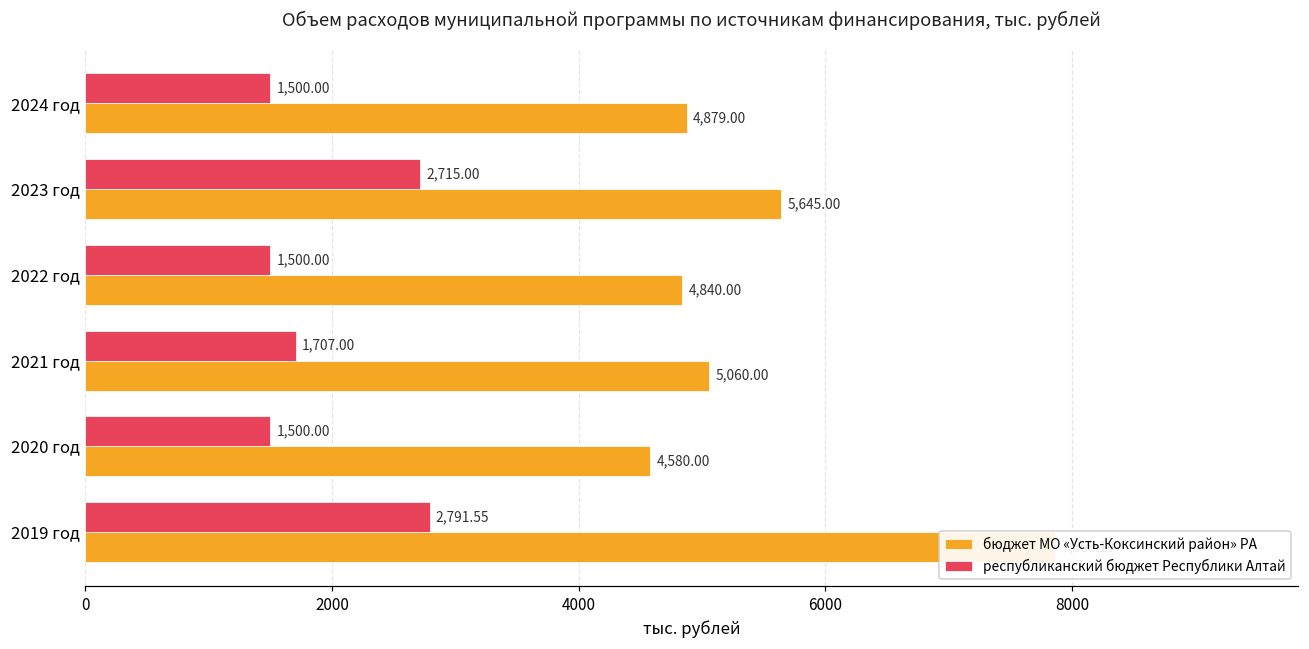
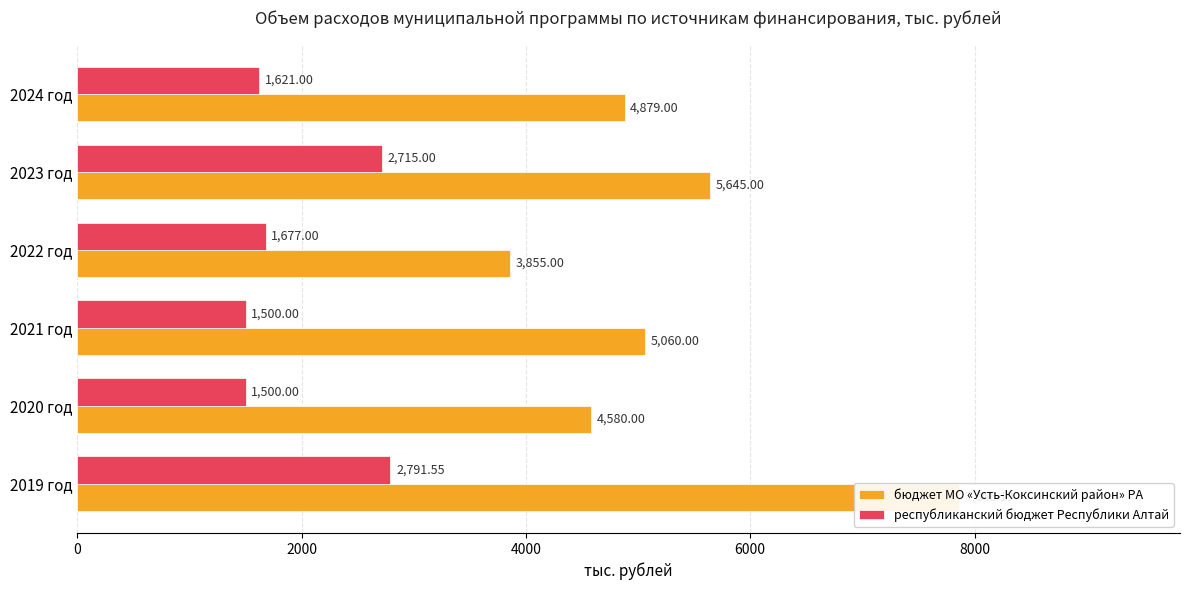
республиканский бюджет Республики Алтай, 2024 год: 1,500.00 -> 1,621.00
республиканский бюджет Республики Алтай, 2022 год: 1,500.00 -> 1,677.00
бюджет МО «Усть-Коксинский район» РА, 2022 год: 4,840.00 -> 3,855.00
республиканский бюджет Республики Алтай, 2021 год: 1,707.00 -> 1,500.00
